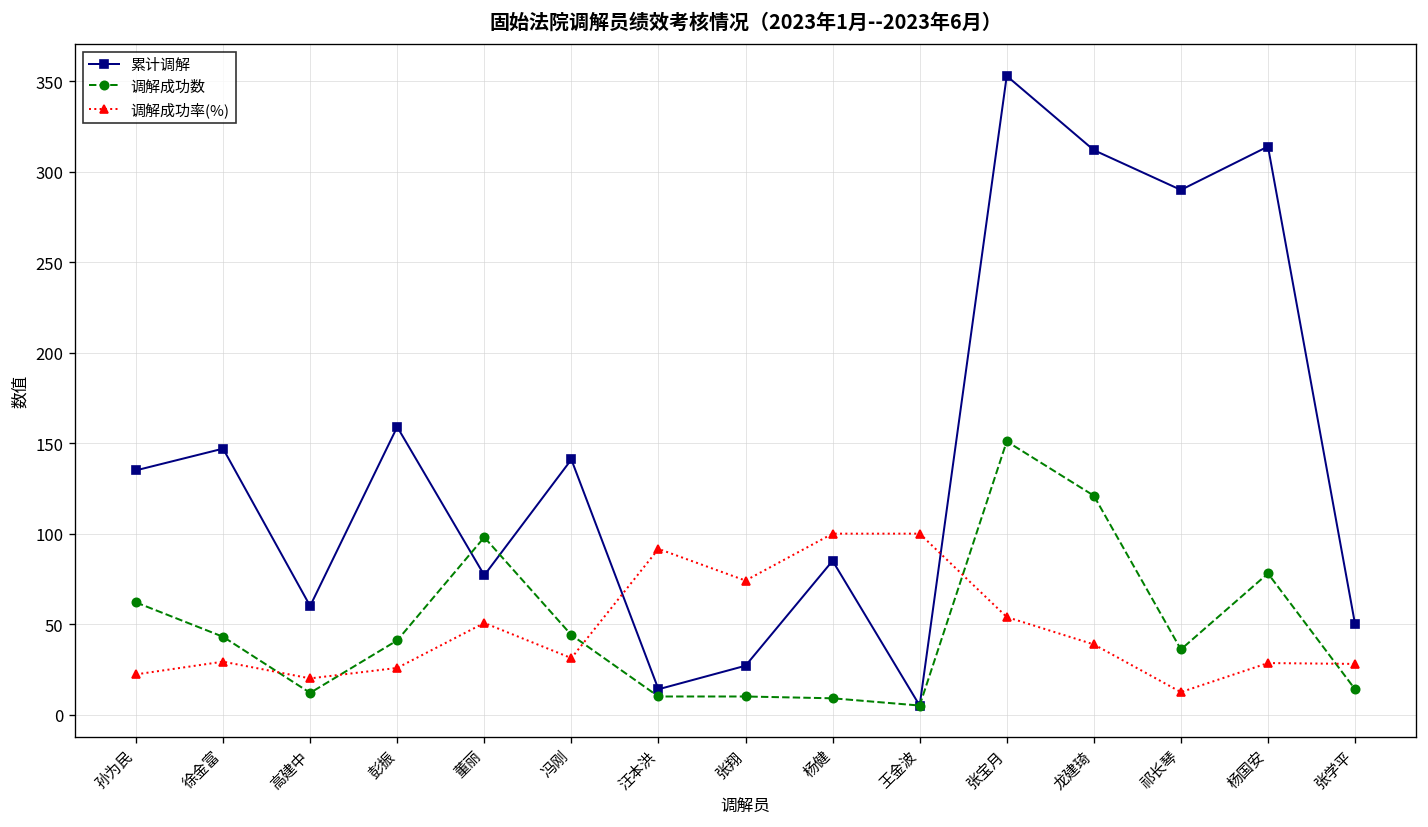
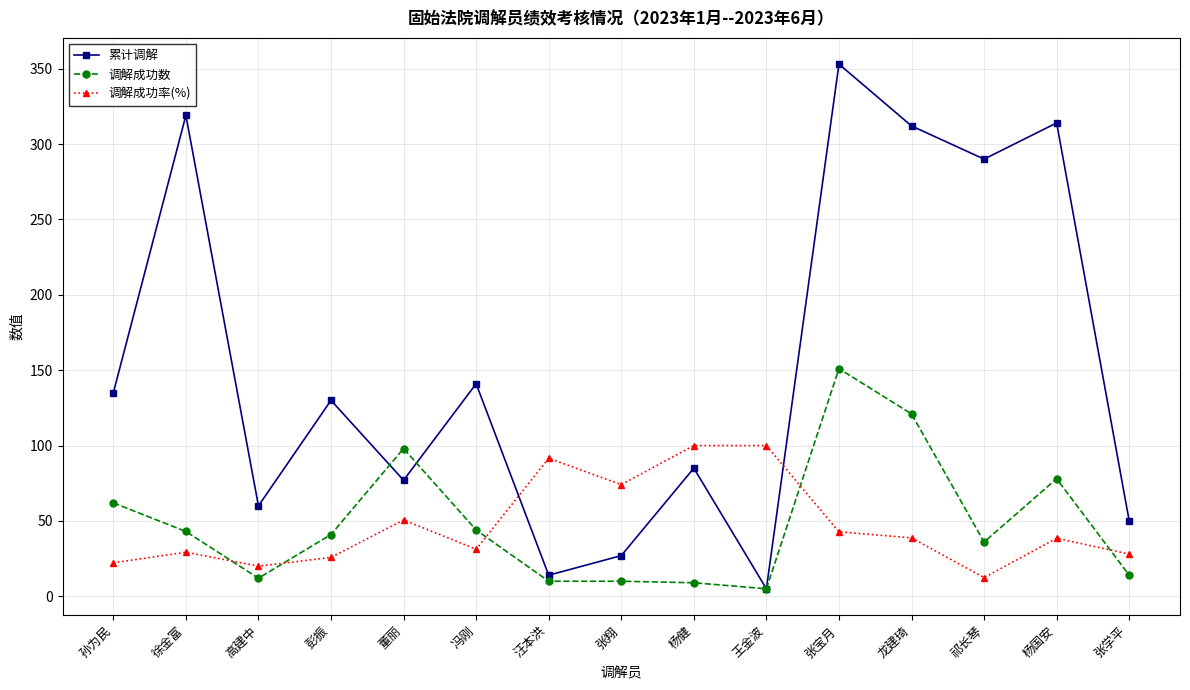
累计调解, 徐金富: 147 -> 319
累计调解, 彭振: 159 -> 130
调解成功率(%), 张宝月: 54 -> 43
调解成功率(%), 杨国安: 28 -> 39
